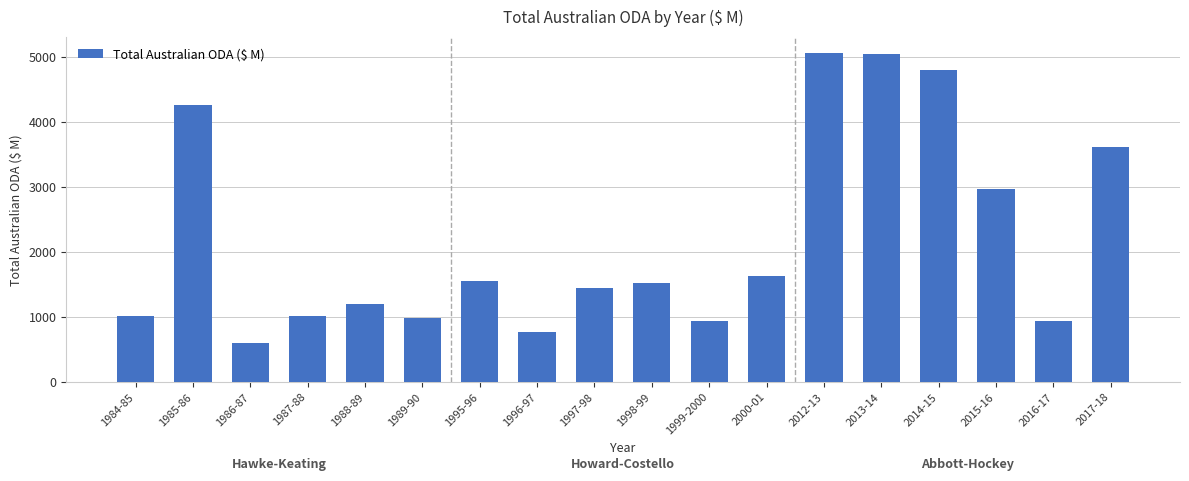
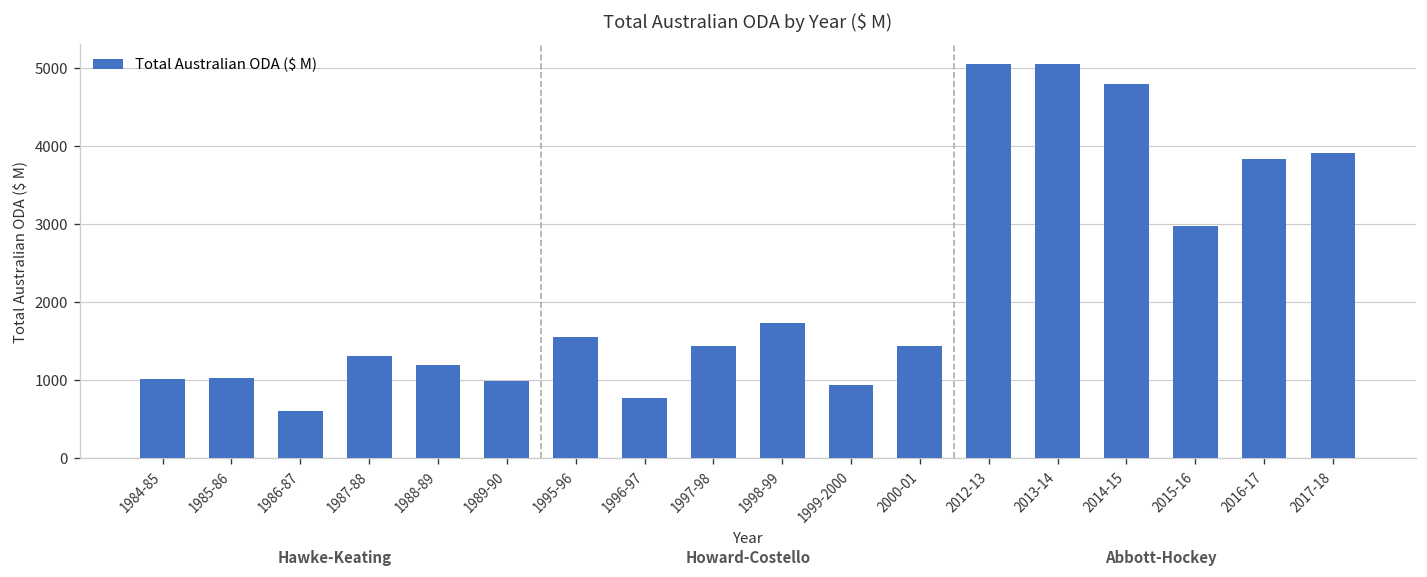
1985-86: 4300 -> 1000
1987-88: 1000 -> 1300
1998-99: 1500 -> 1700
2000-01: 1600 -> 1400
2016-17: 900 -> 3800
2017-18: 3600 -> 3900
